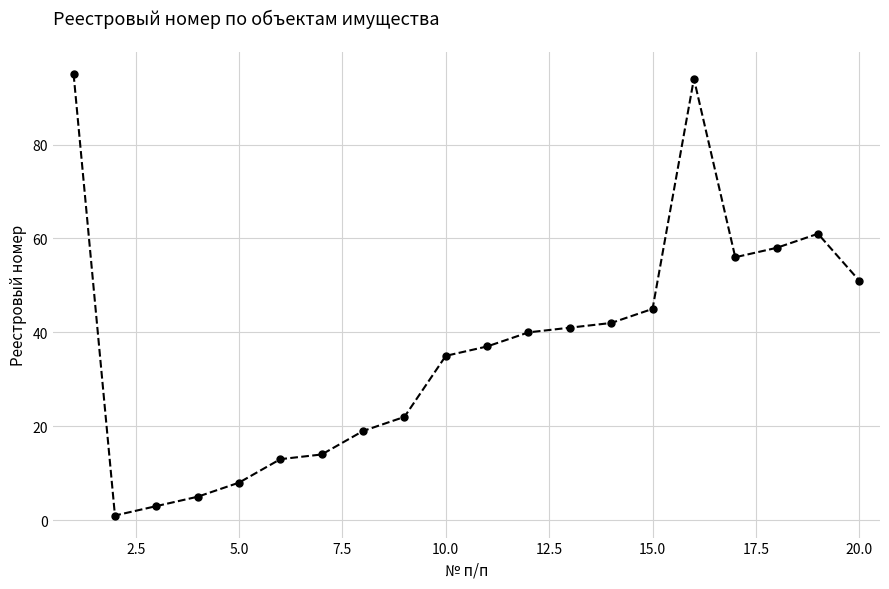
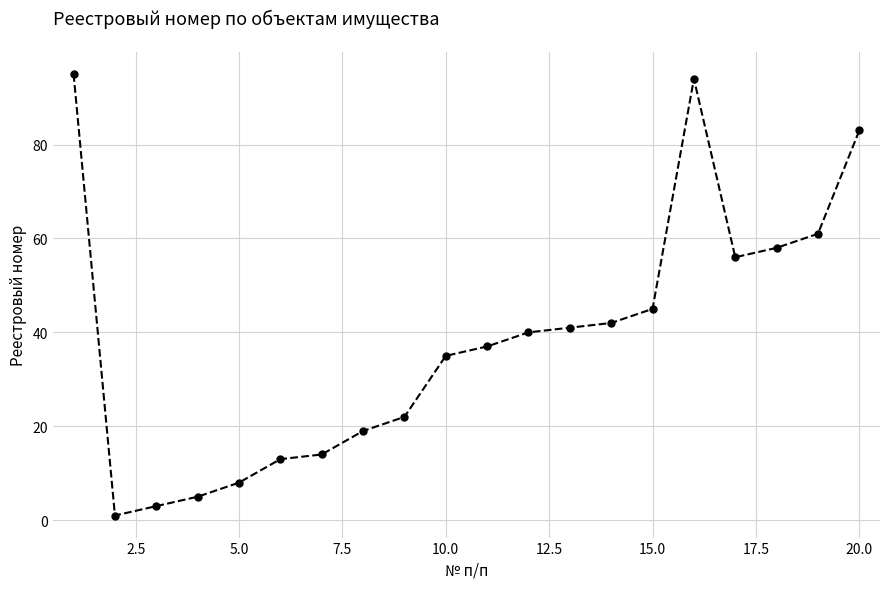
20.0: 51 -> 83
